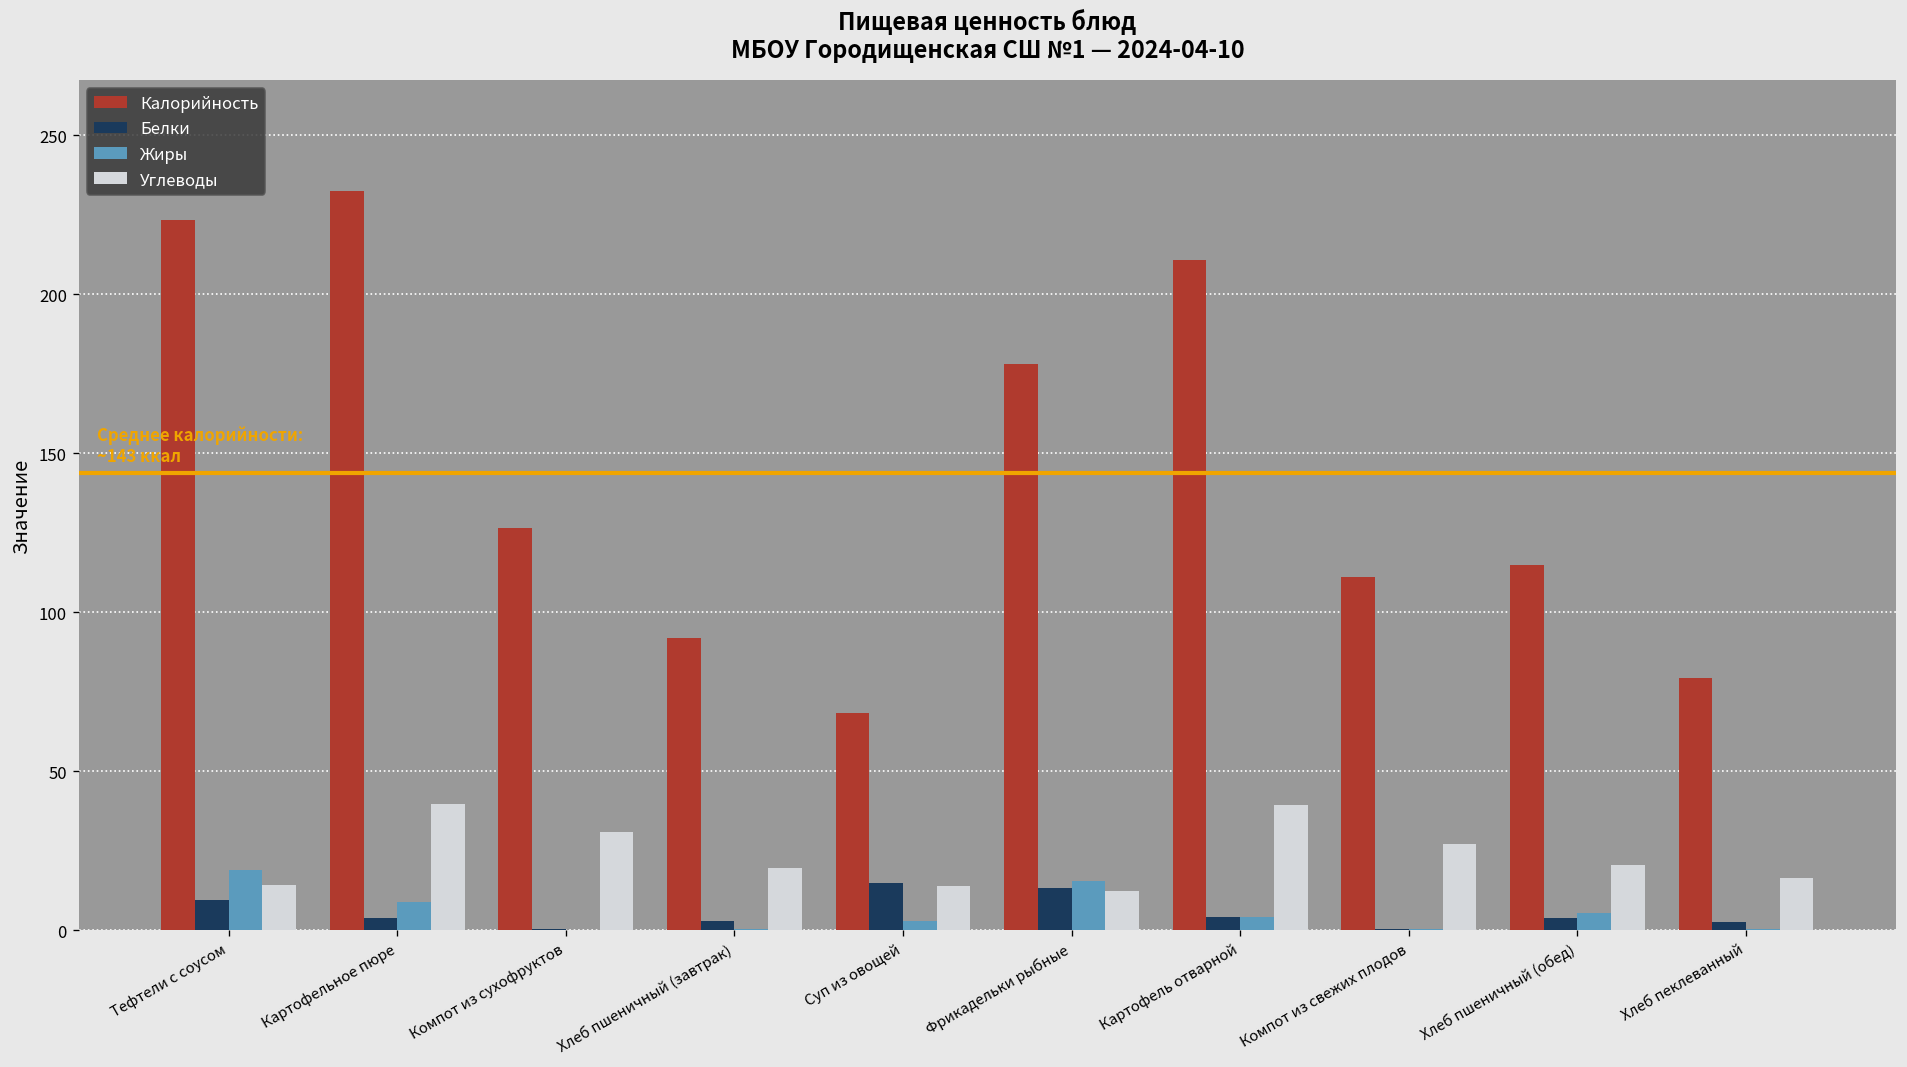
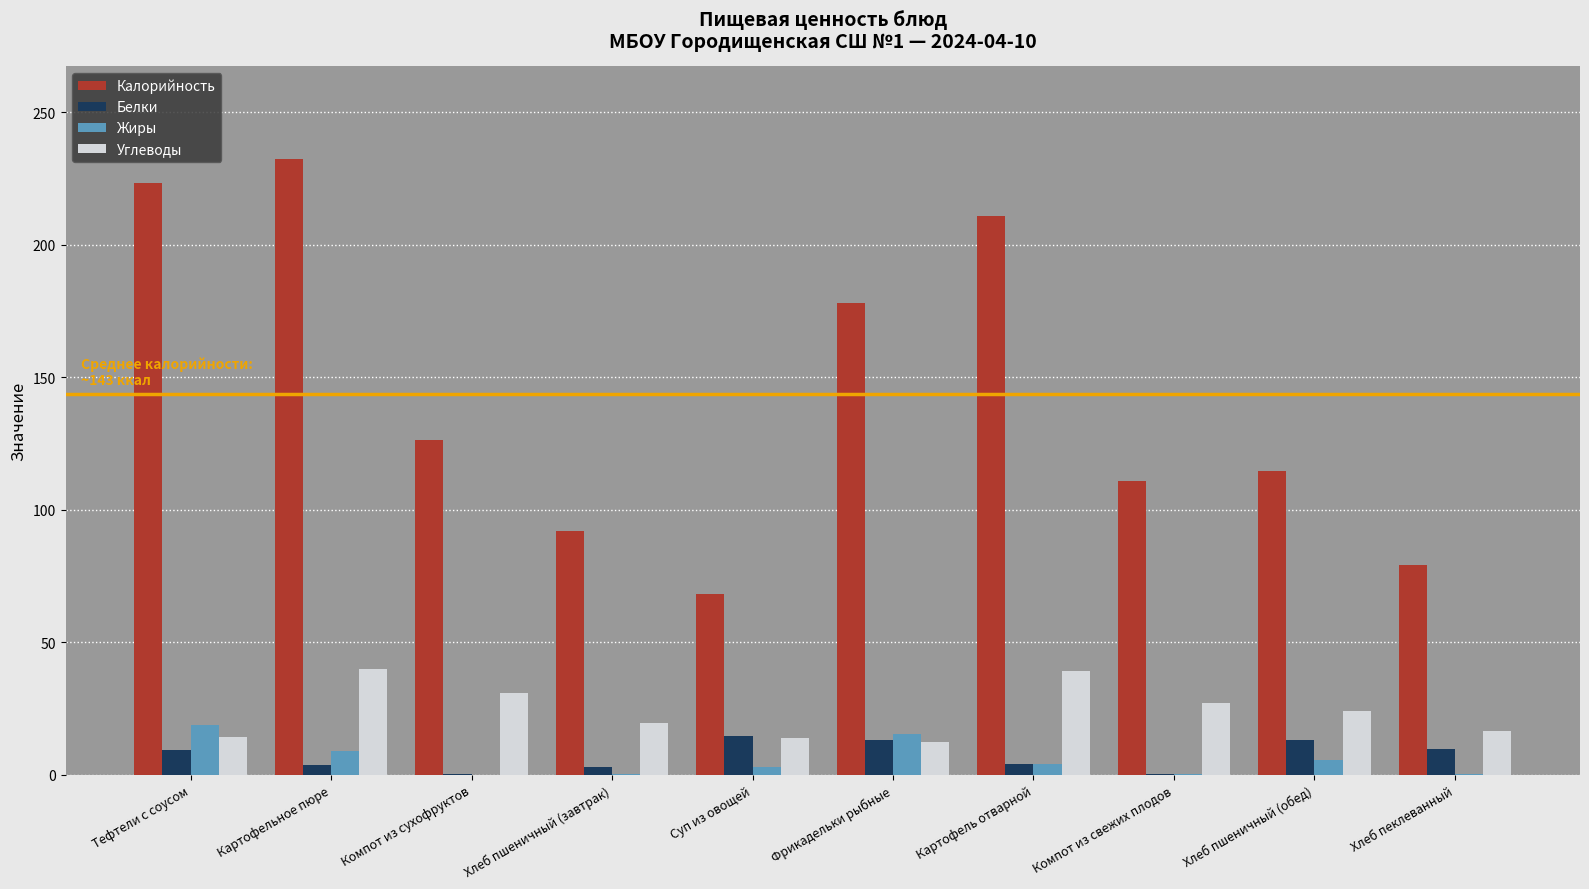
Белки, Хлеб пшеничный (обед): 4 -> 13
Углеводы, Хлеб пшеничный (обед): 21 -> 24
Белки, Хлеб пеклеванный: 3 -> 10
